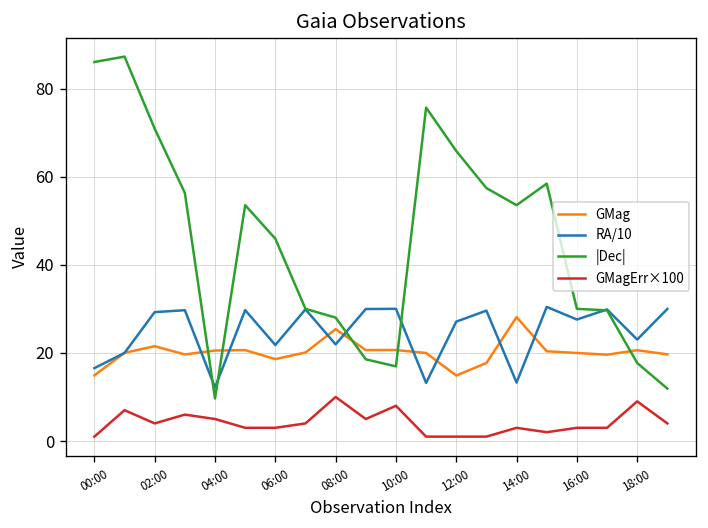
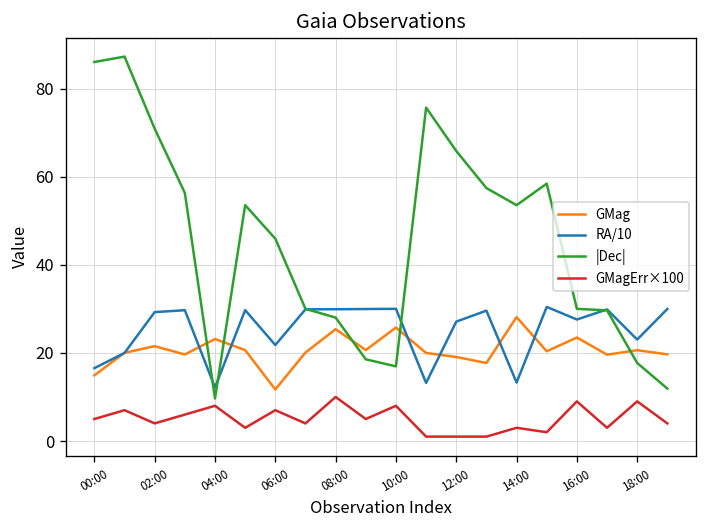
GMagErr×100, 00:00: 1 -> 5
GMag, 04:00: 21 -> 23
GMagErr×100, 04:00: 5 -> 8
GMag, 06:00: 19 -> 12
GMagErr×100, 06:00: 3 -> 7
RA/10, 08:00: 22 -> 30
GMag, 10:00: 21 -> 26
GMag, 12:00: 15 -> 19
GMag, 16:00: 20 -> 24
GMagErr×100, 16:00: 3 -> 9
